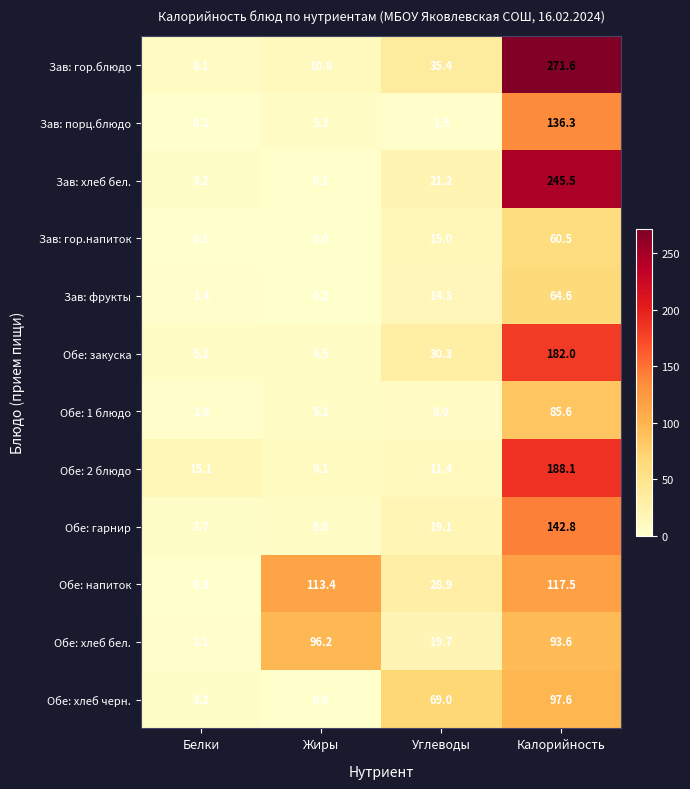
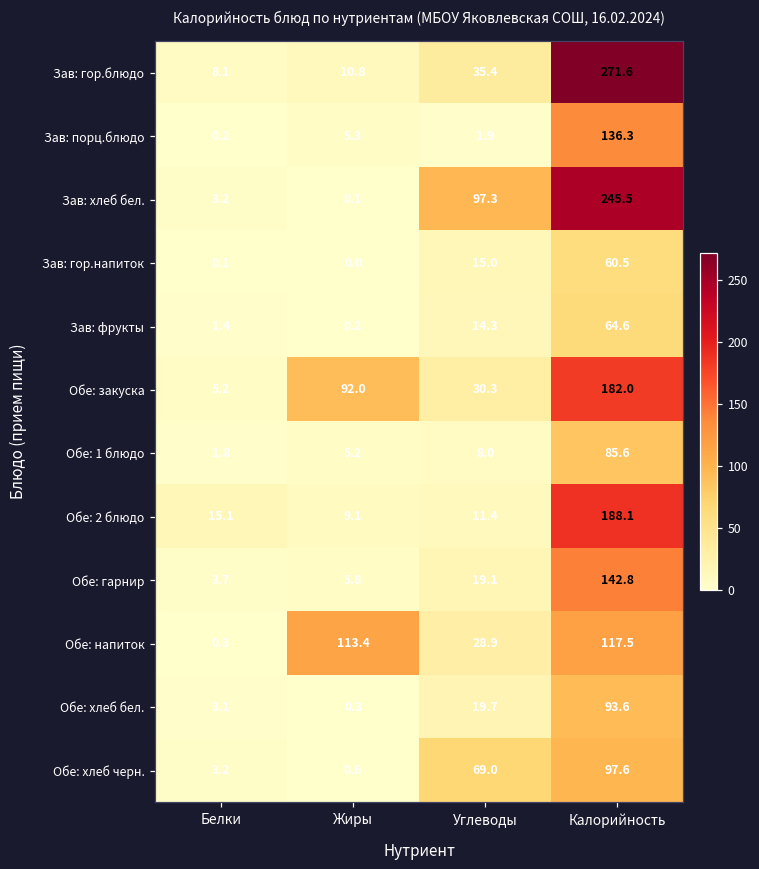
Зав: хлеб бел., Углеводы: 21.2 -> 97.3
Обе: закуска, Жиры: 4.5 -> 92.0
Обе: хлеб бел., Жиры: 96.2 -> 0.3
